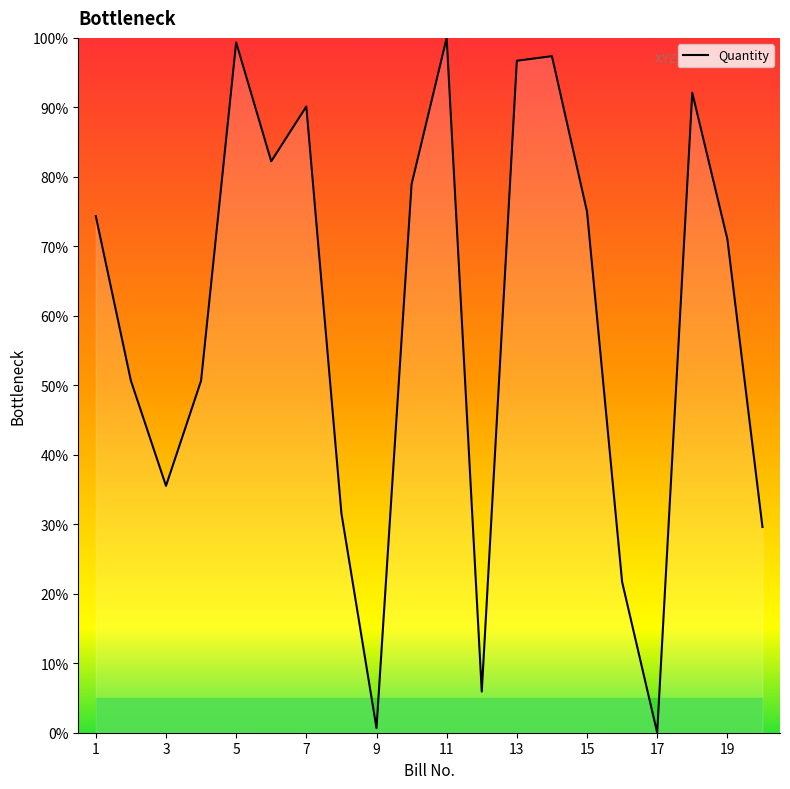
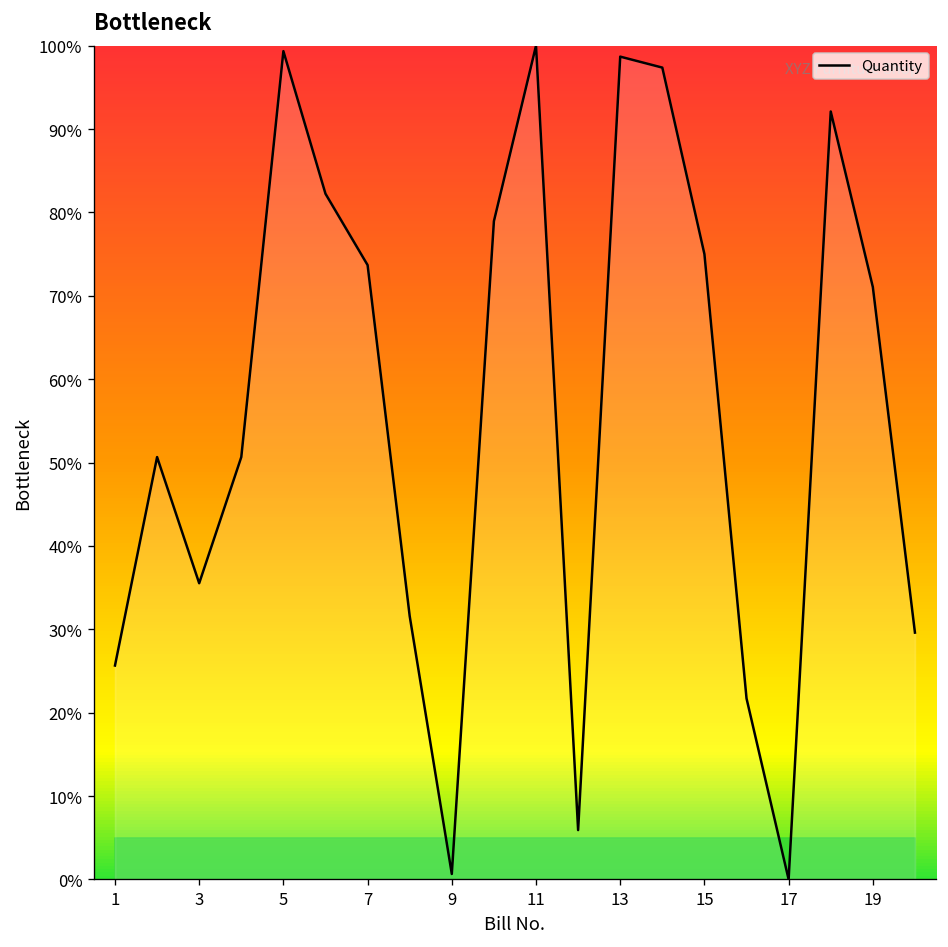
Quantity, 1: 74% -> 26%
Quantity, 7: 90% -> 74%
Quantity, 13: 97% -> 99%
